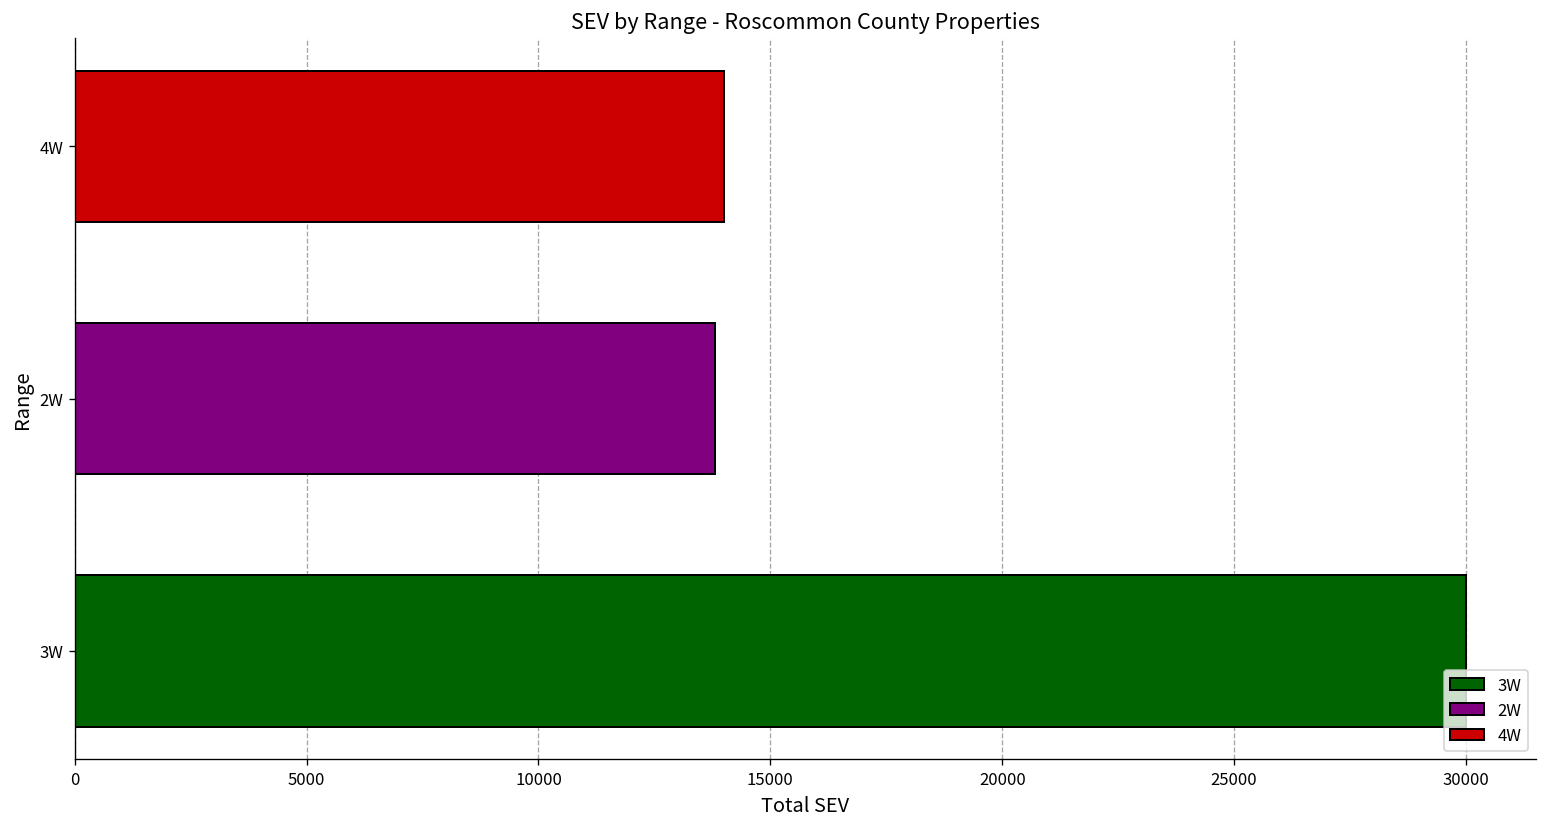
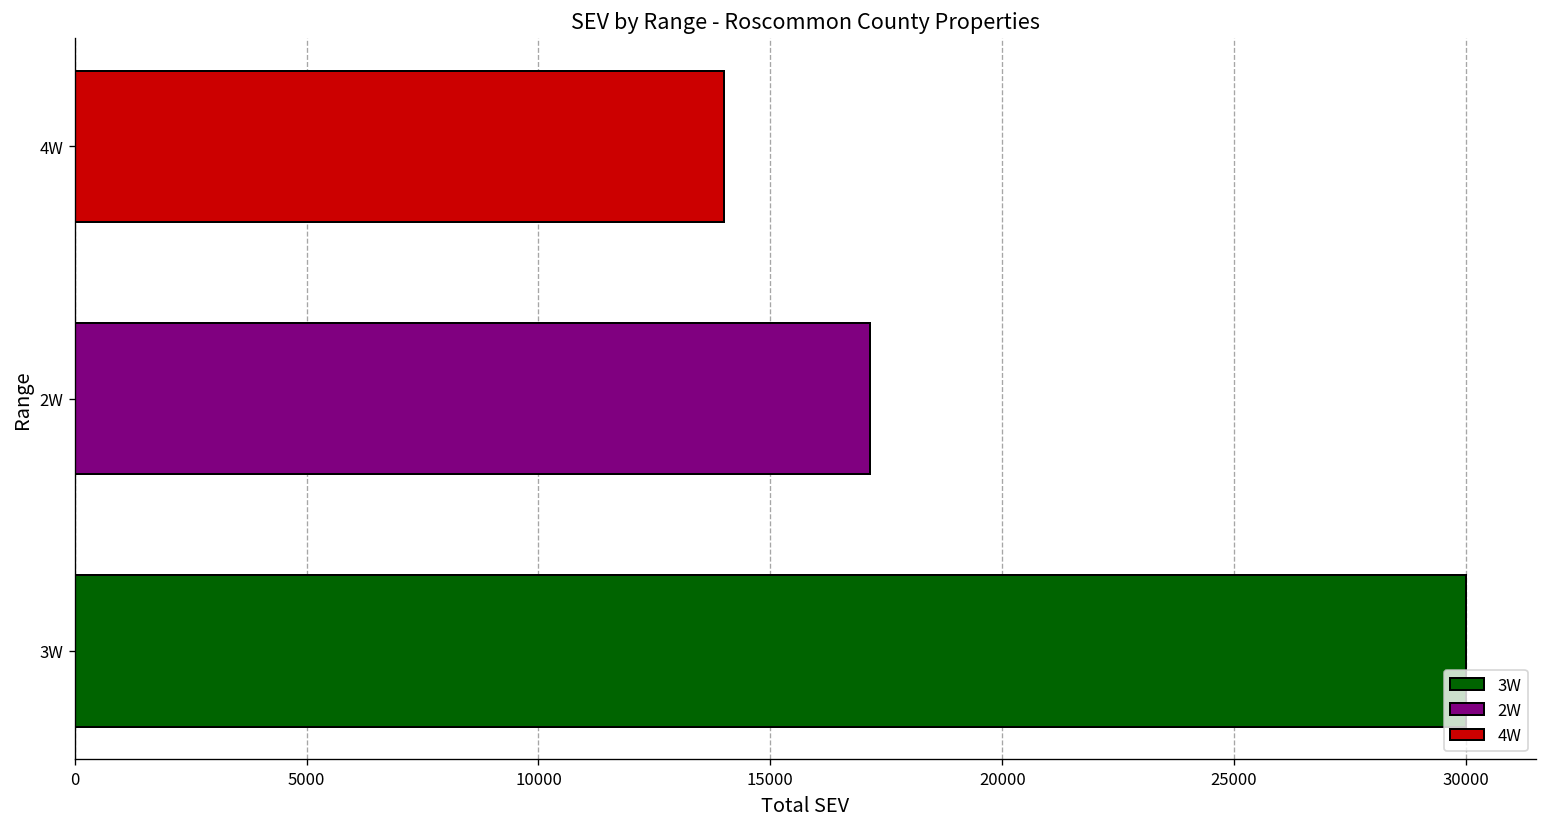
2W: 13800 -> 17100
